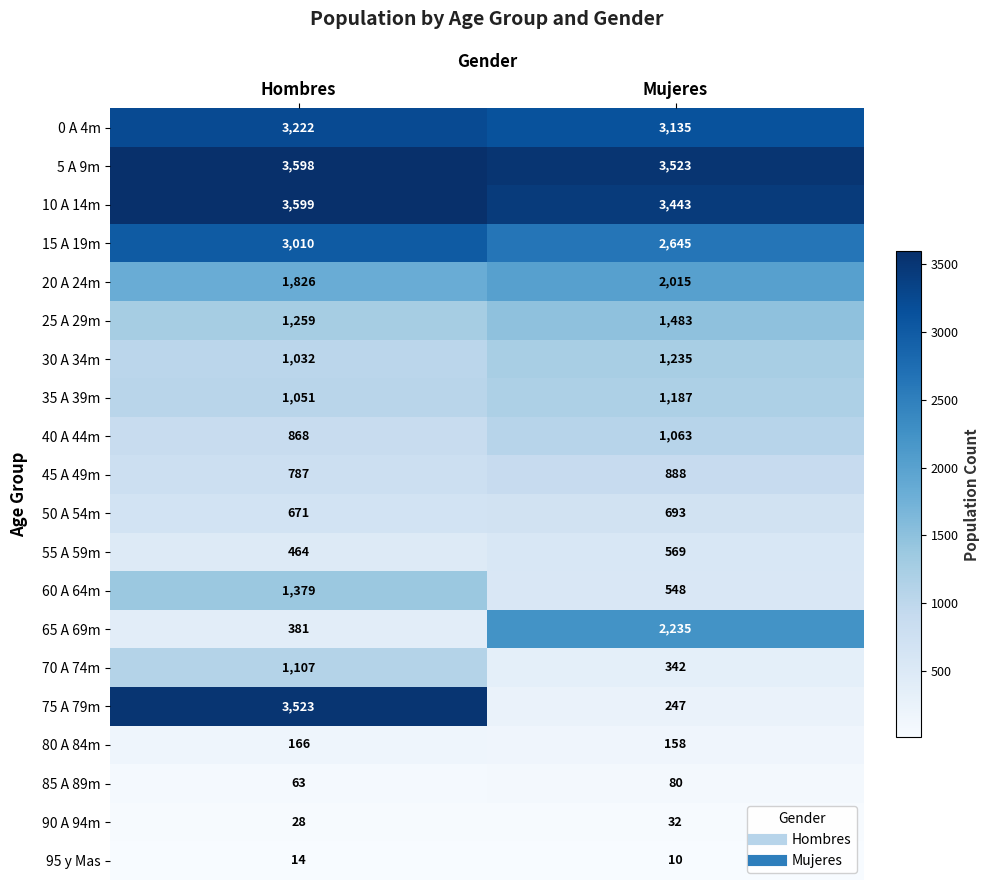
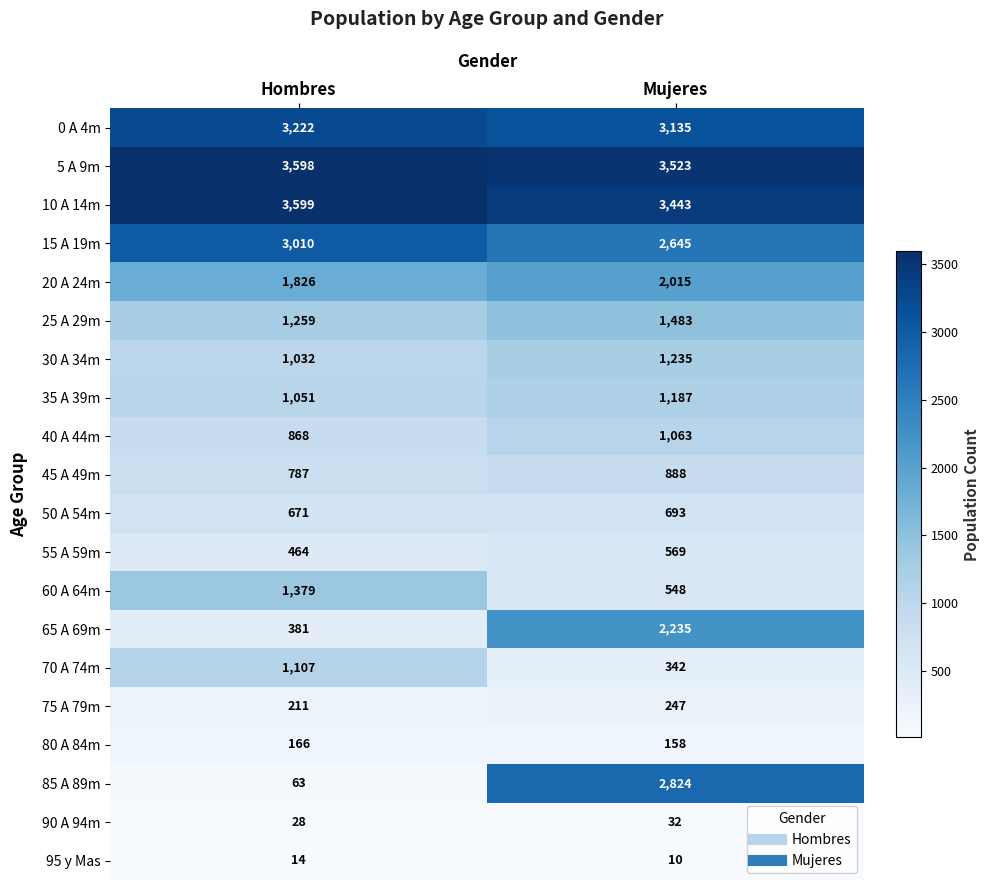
75 A 79m, Hombres: 3,523 -> 211
85 A 89m, Mujeres: 80 -> 2,824
